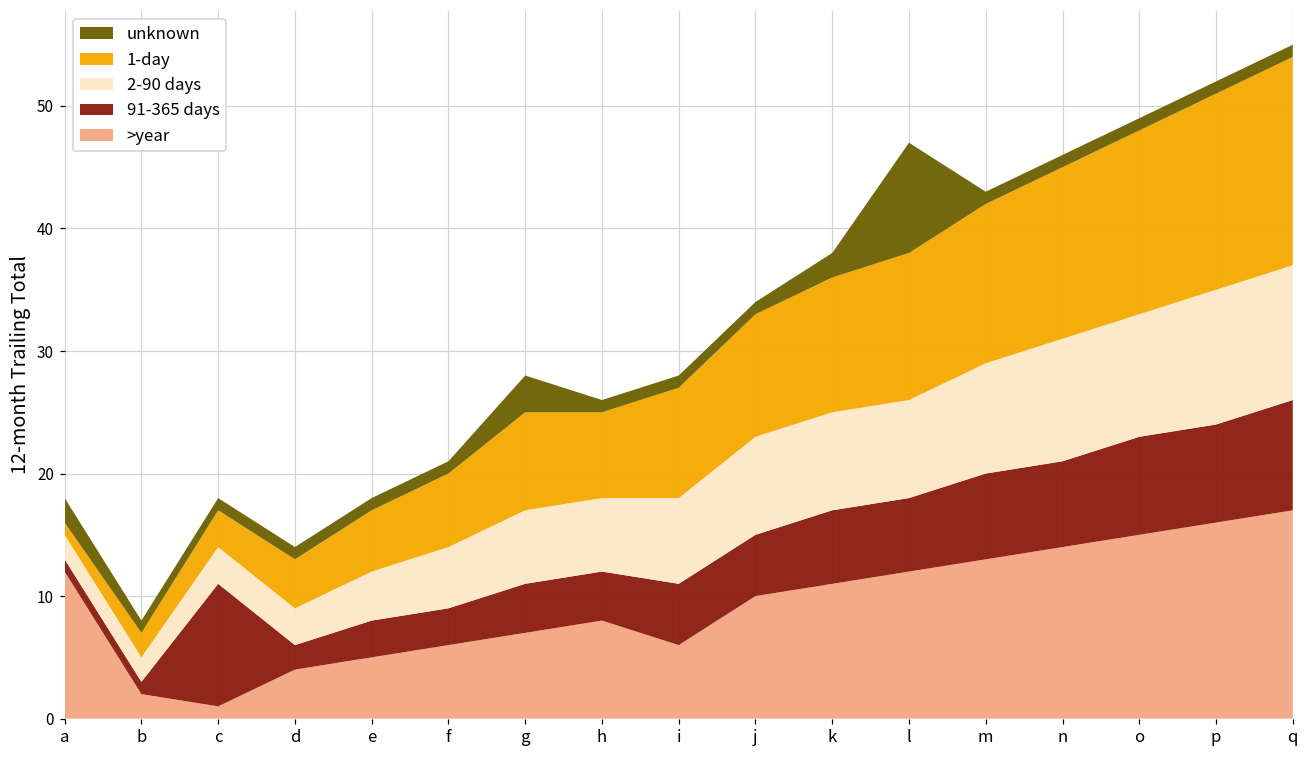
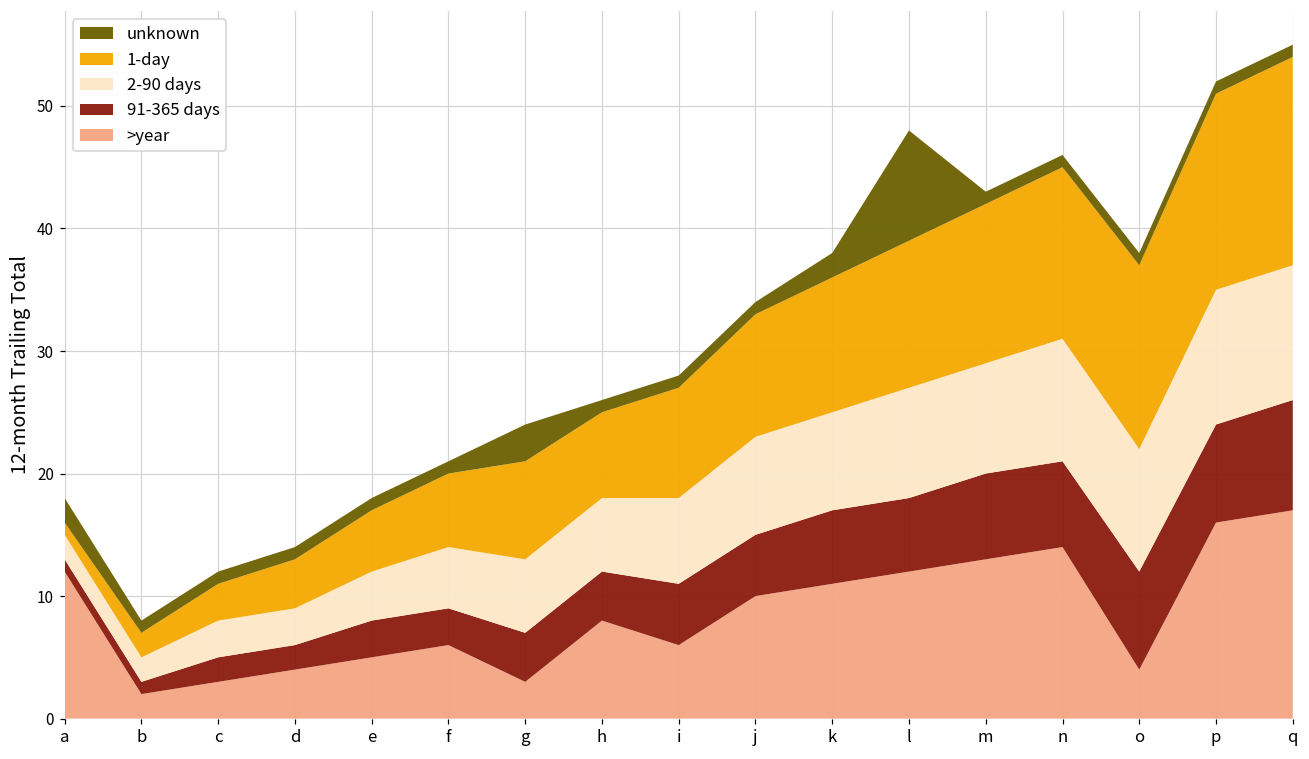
>year, c: 1 -> 3
91-365 days, c: 10 -> 2
>year, g: 7 -> 3
2-90 days, l: 8 -> 9
>year, o: 15 -> 4
